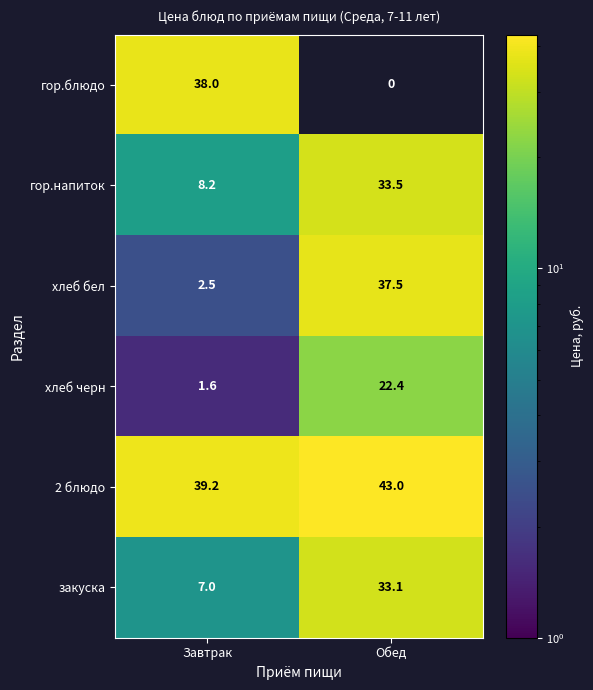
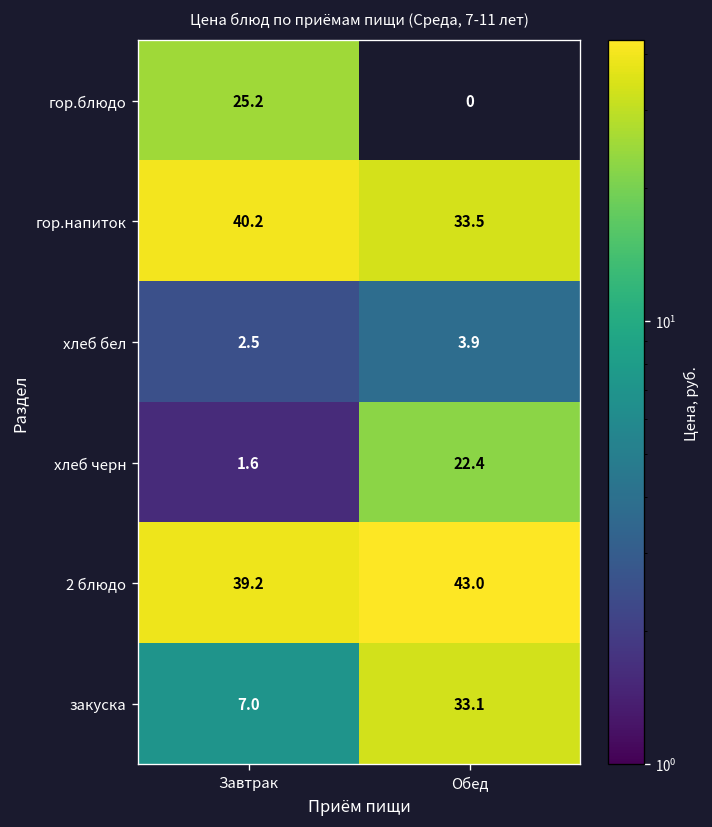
гор.блюдо, Завтрак: 38.0 -> 25.2
гор.напиток, Завтрак: 8.2 -> 40.2
хлеб бел, Обед: 37.5 -> 3.9
